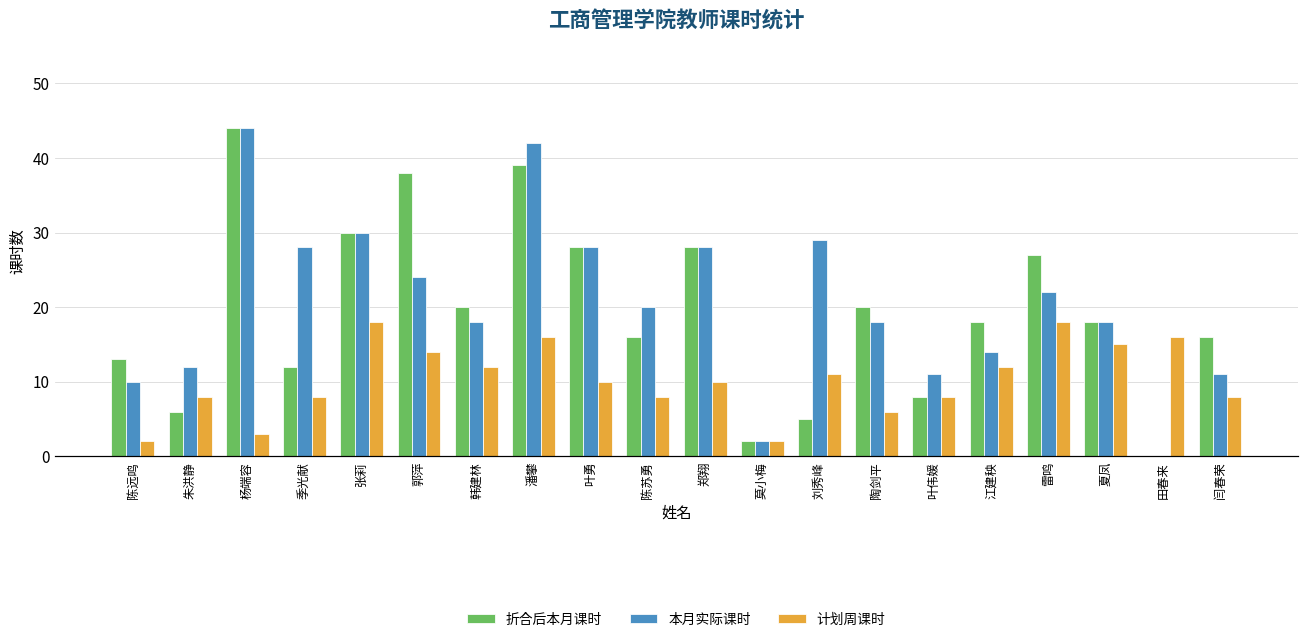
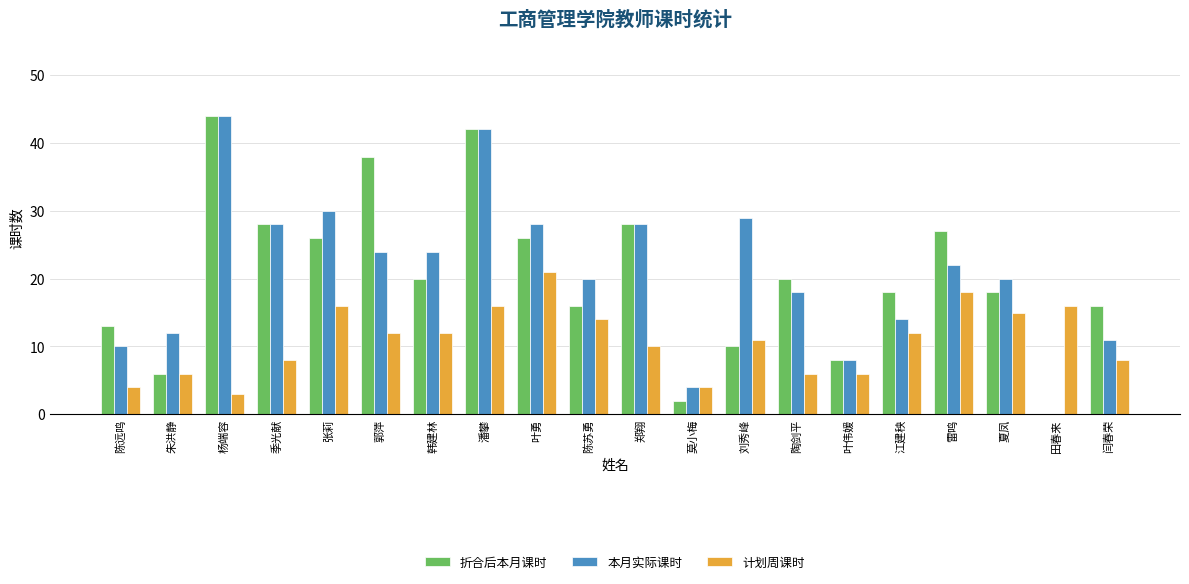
计划周课时, 陈远鸣: 2 -> 4
计划周课时, 朱洪静: 8 -> 6
折合后本月课时, 季光献: 12 -> 28
折合后本月课时, 张莉: 30 -> 26
计划周课时, 张莉: 18 -> 16
计划周课时, 郭萍: 14 -> 12
本月实际课时, 韩建林: 18 -> 24
折合后本月课时, 潘攀: 39 -> 42
折合后本月课时, 叶勇: 28 -> 26
计划周课时, 叶勇: 10 -> 21
计划周课时, 陈苏勇: 8 -> 14
本月实际课时, 莫小梅: 2 -> 4
计划周课时, 莫小梅: 2 -> 4
折合后本月课时, 刘秀峰: 5 -> 10
本月实际课时, 叶伟媛: 11 -> 8
计划周课时, 叶伟媛: 8 -> 6
本月实际课时, 夏凤: 18 -> 20
